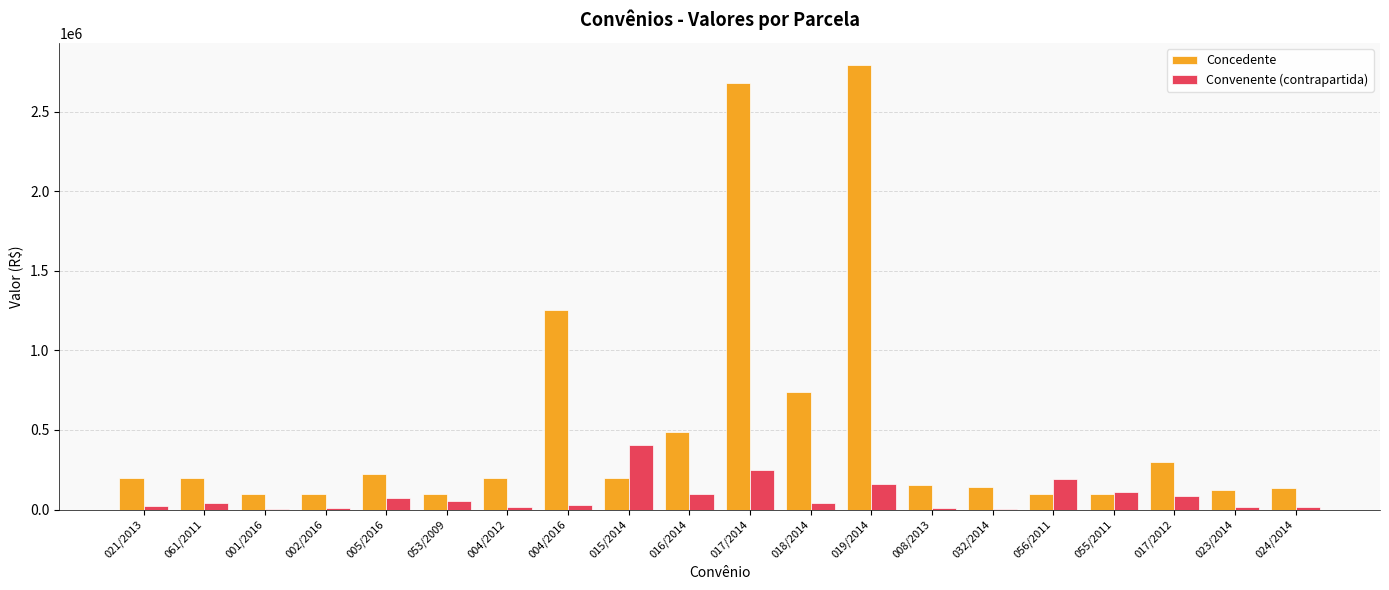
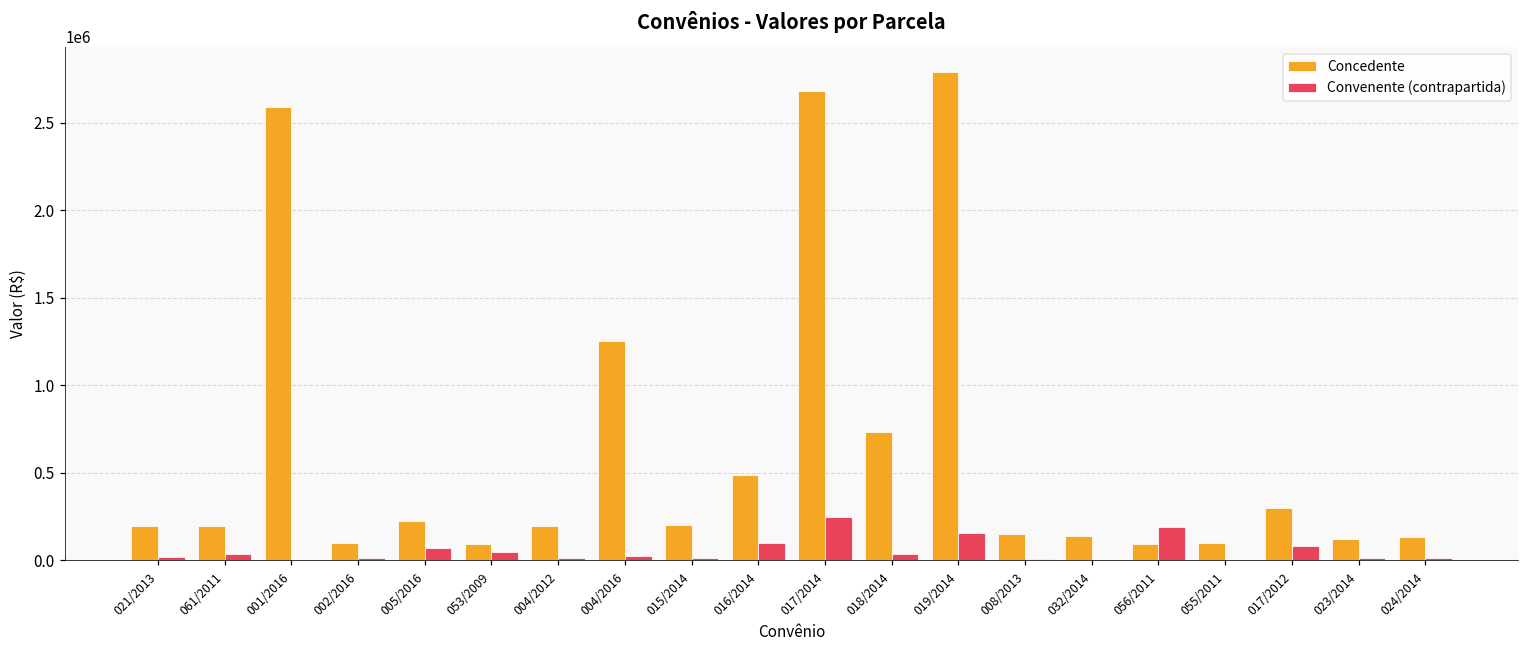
Concedente, 001/2016: 100000 -> 2590000
Convenente (contrapartida), 015/2014: 410000 -> 10000
Convenente (contrapartida), 055/2011: 110000 -> 0
